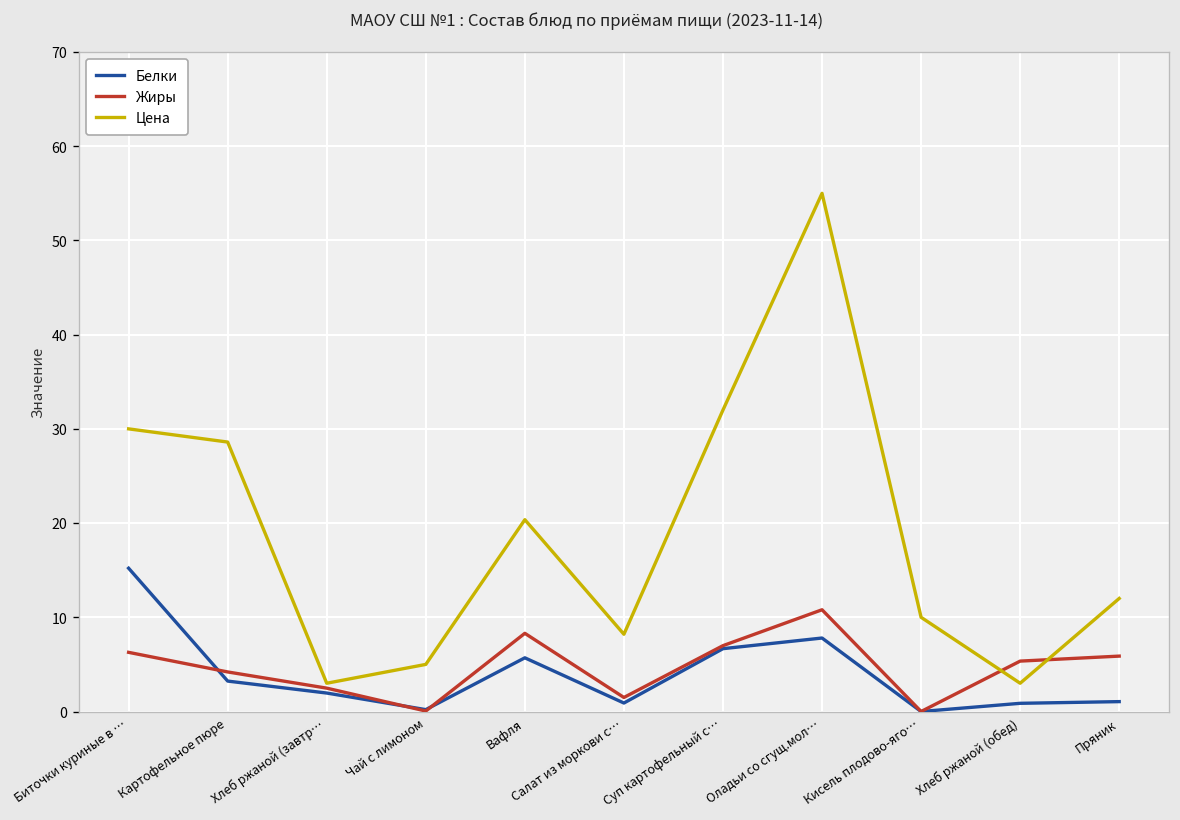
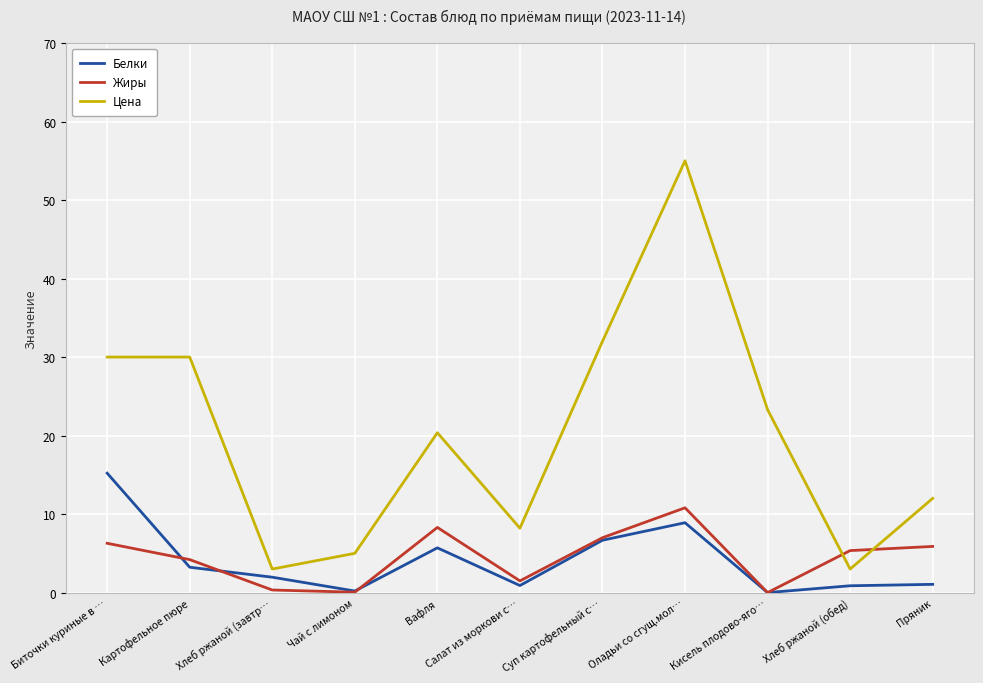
Цена, Картофельное пюре: 29 -> 30
Жиры, Хлеб ржаной (завтр…: 2 -> 0
Белки, Оладьи со сгущ.мол…: 8 -> 9
Цена, Кисель плодово-яго…: 10 -> 23
